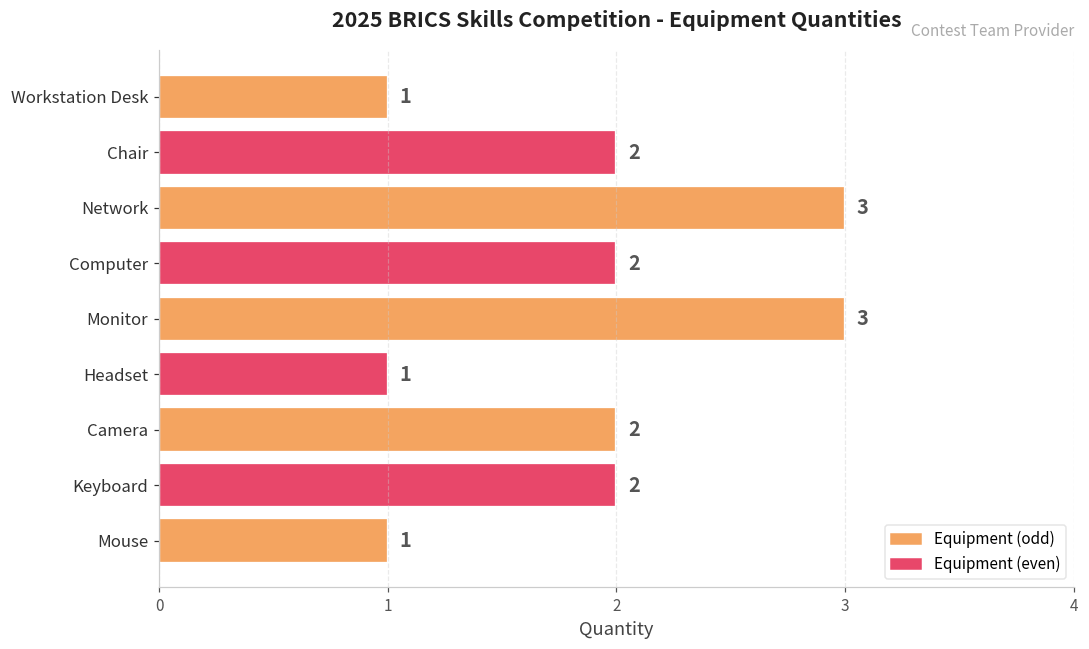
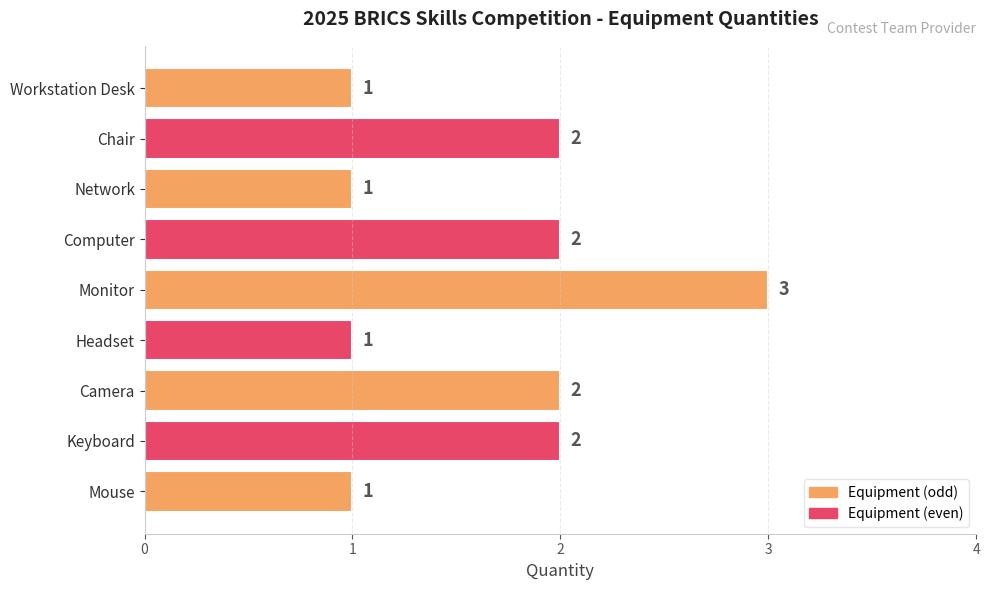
Network: 3 -> 1
